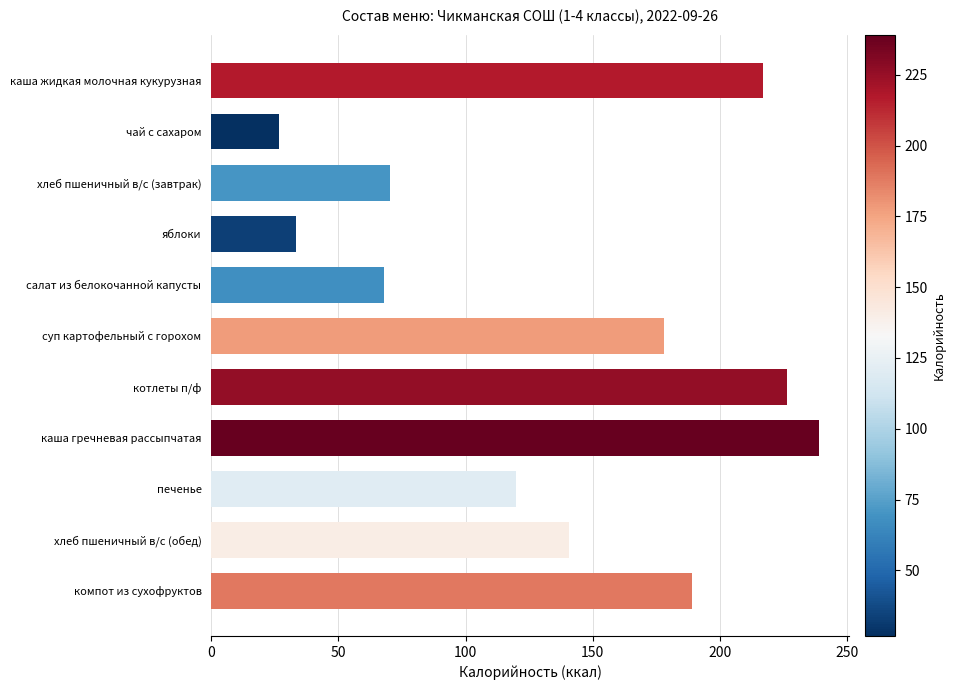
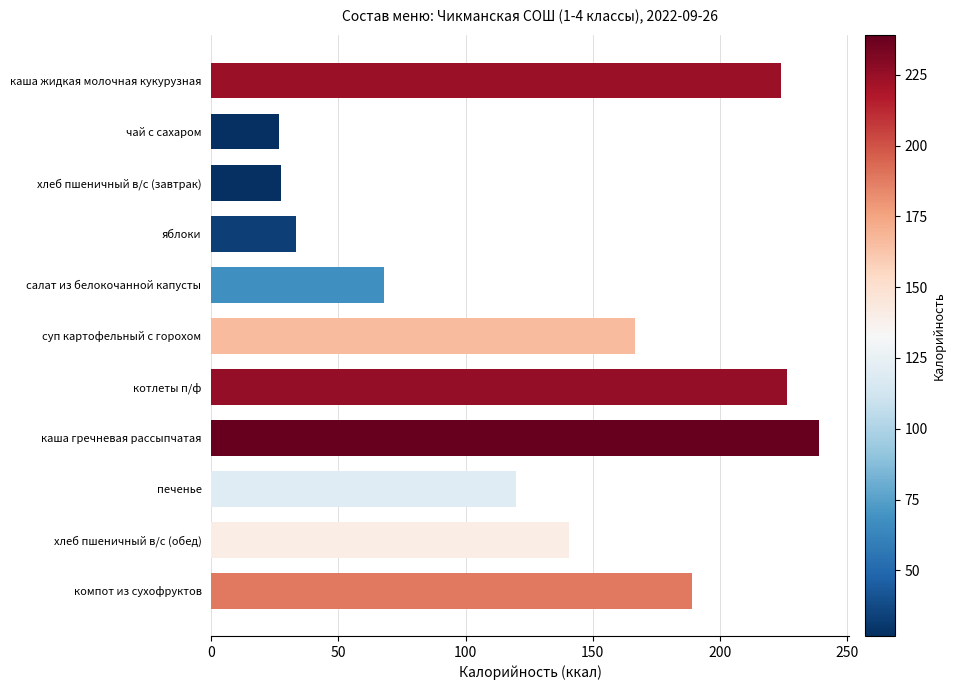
каша жидкая молочная кукурузная: 217 -> 224
хлеб пшеничный в/с (завтрак): 70 -> 27
суп картофельный с горохом: 178 -> 166
